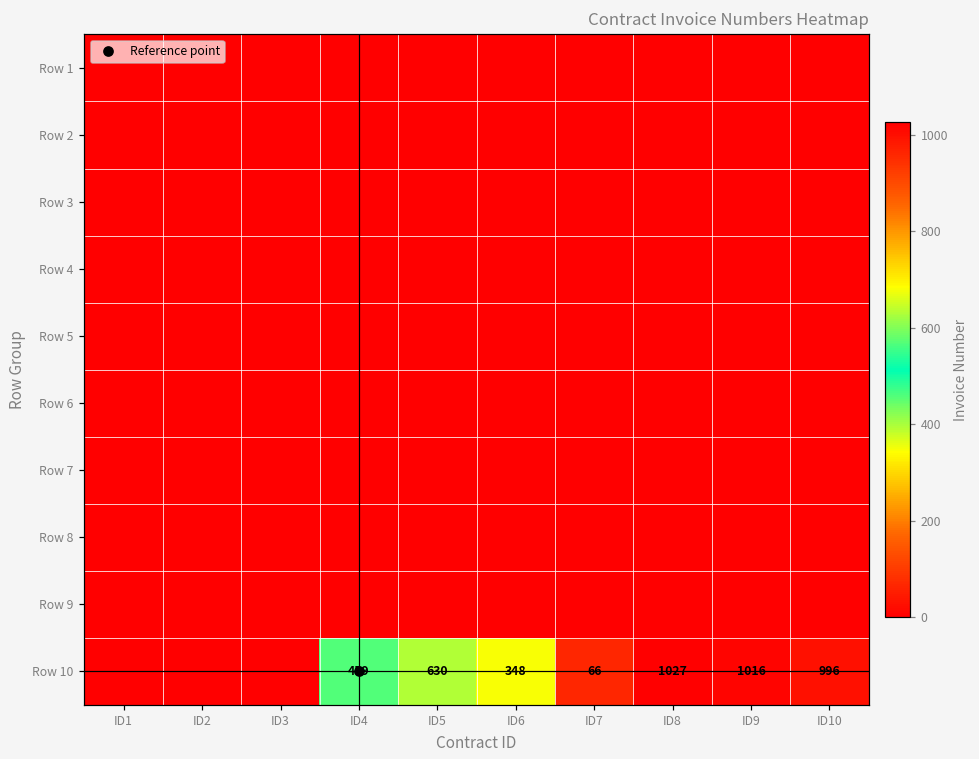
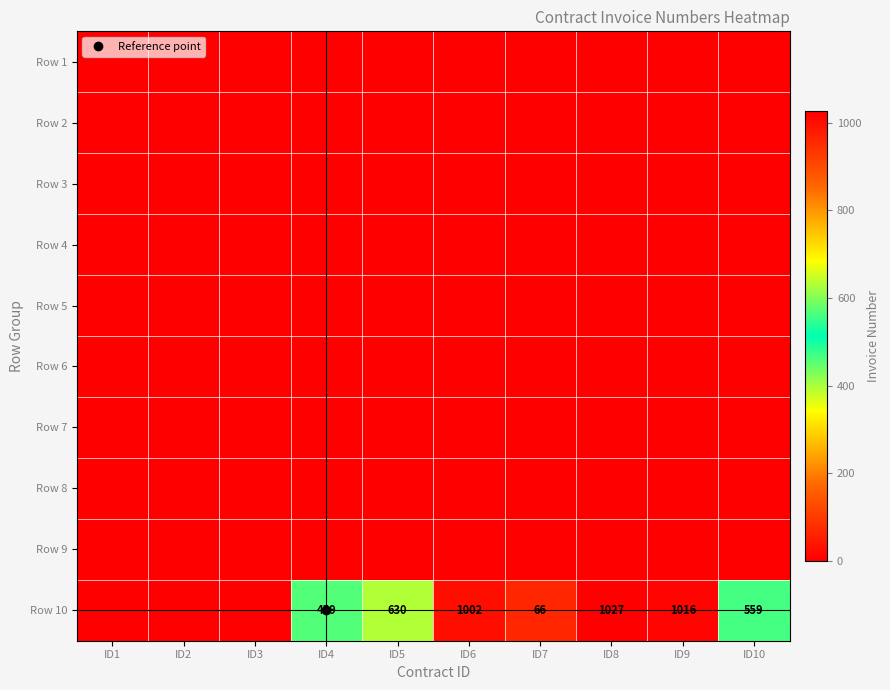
Row 10, ID6: 348 -> 1002
Row 10, ID10: 996 -> 559
